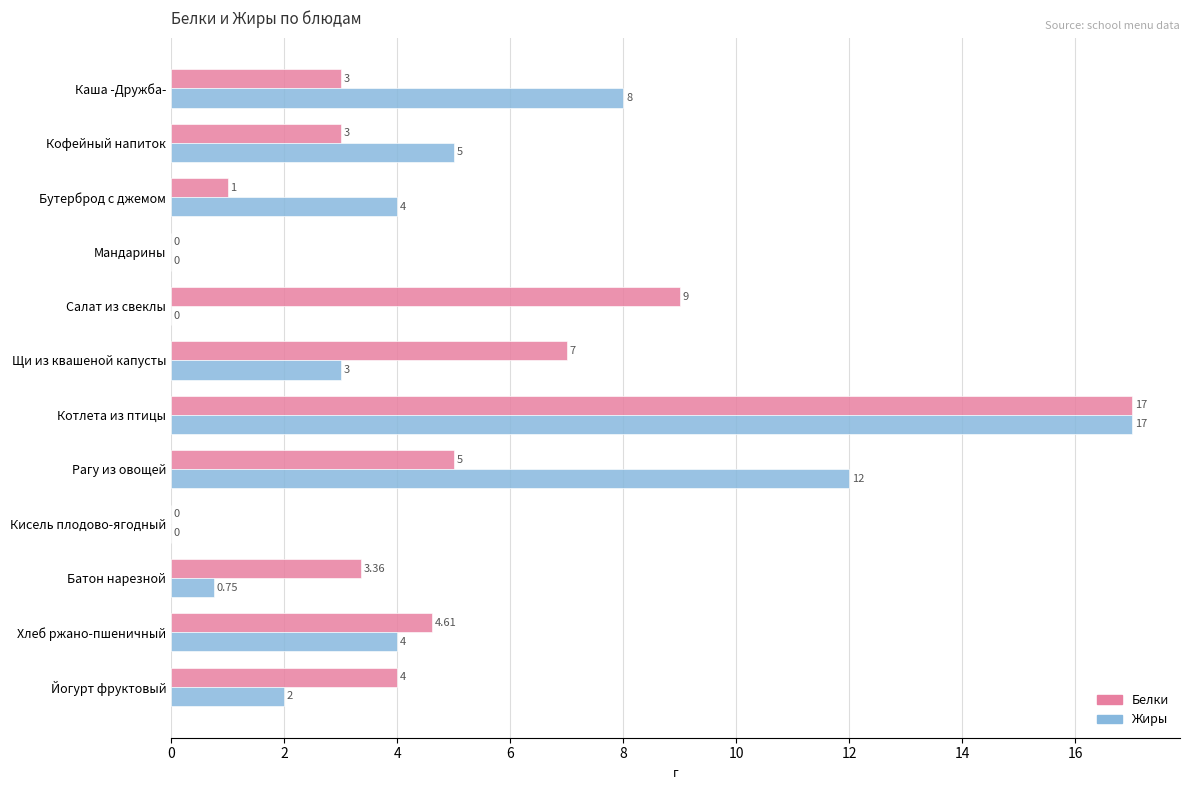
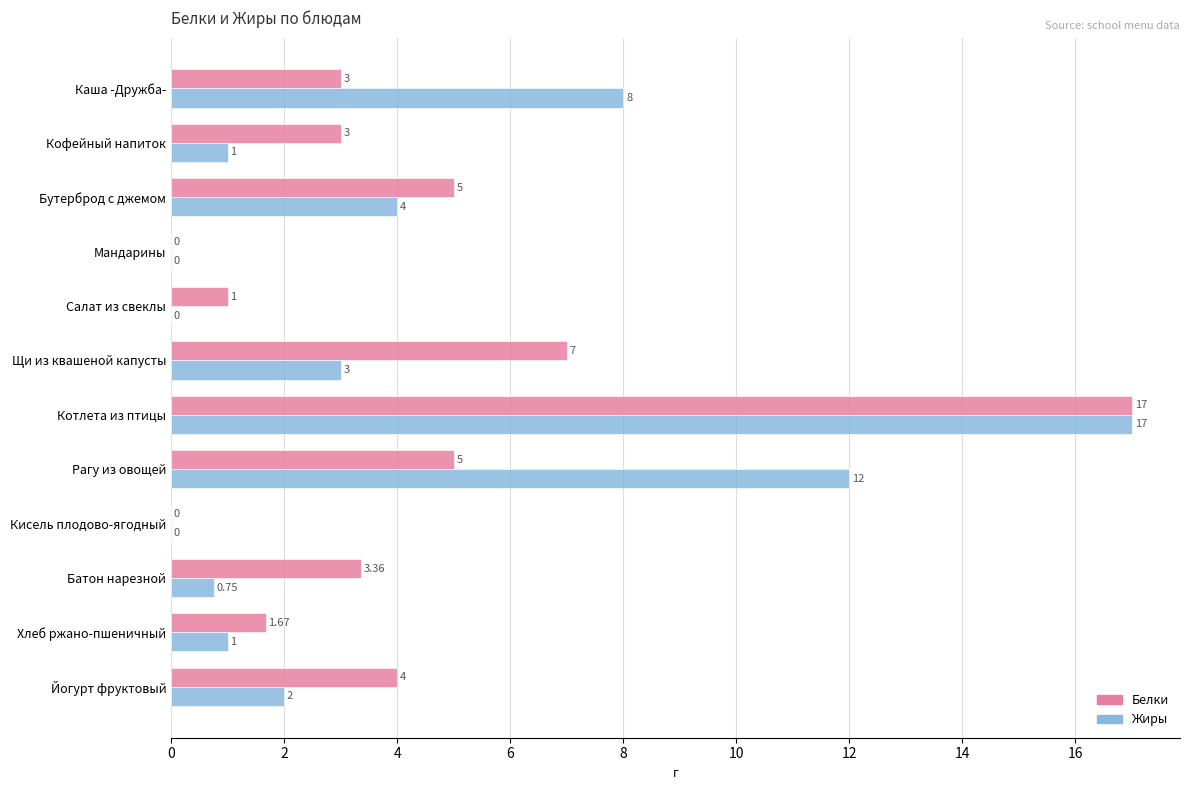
Жиры, Кофейный напиток: 5 -> 1
Белки, Бутерброд с джемом: 1 -> 5
Белки, Салат из свеклы: 9 -> 1
Белки, Хлеб ржано-пшеничный: 4.61 -> 1.67
Жиры, Хлеб ржано-пшеничный: 4 -> 1
